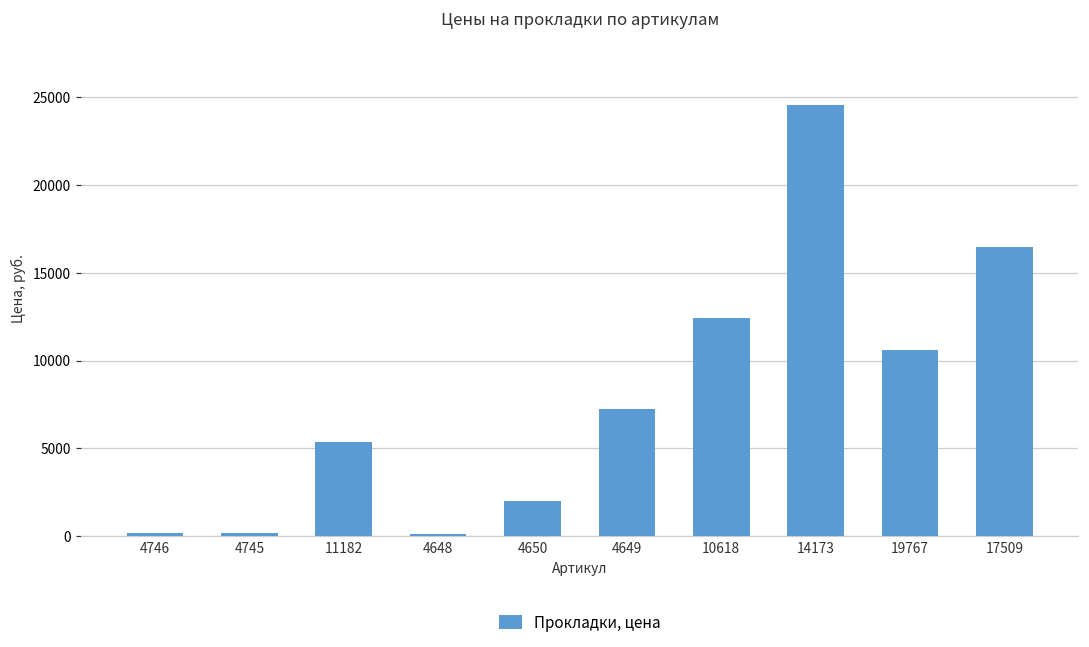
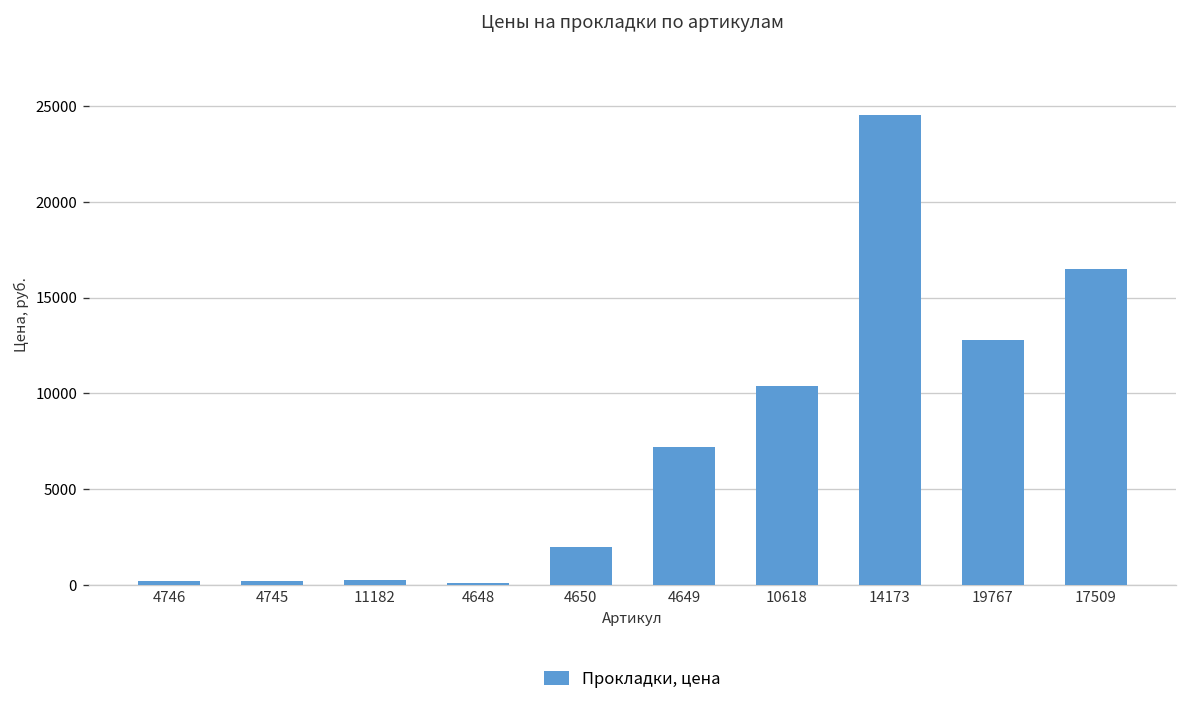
11182: 5400 -> 300
10618: 12400 -> 10400
19767: 10600 -> 12800
